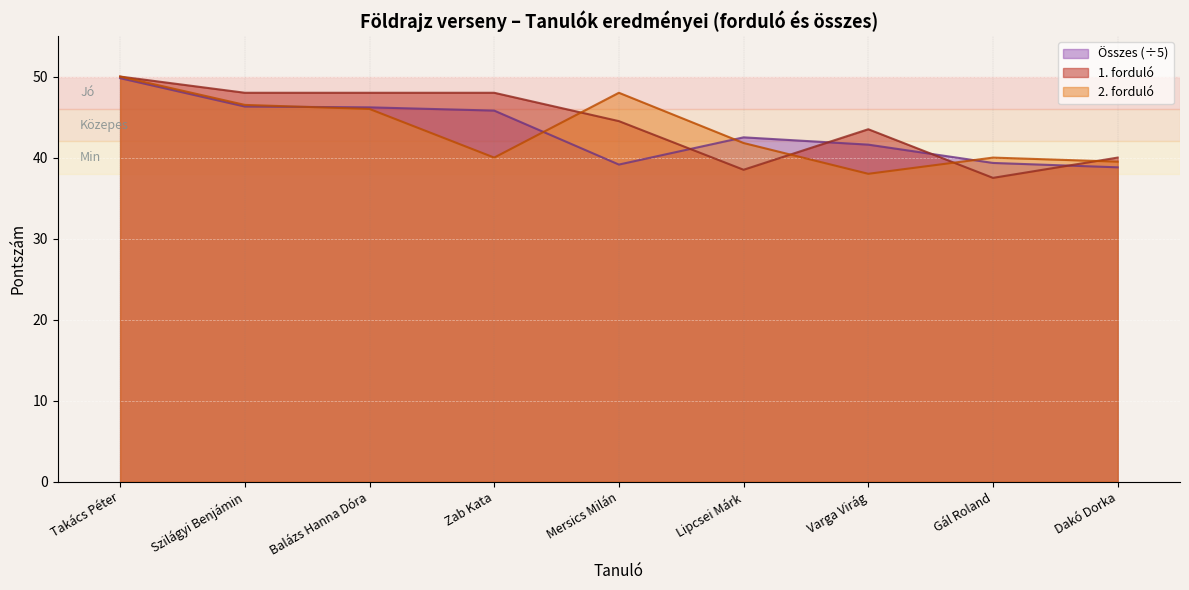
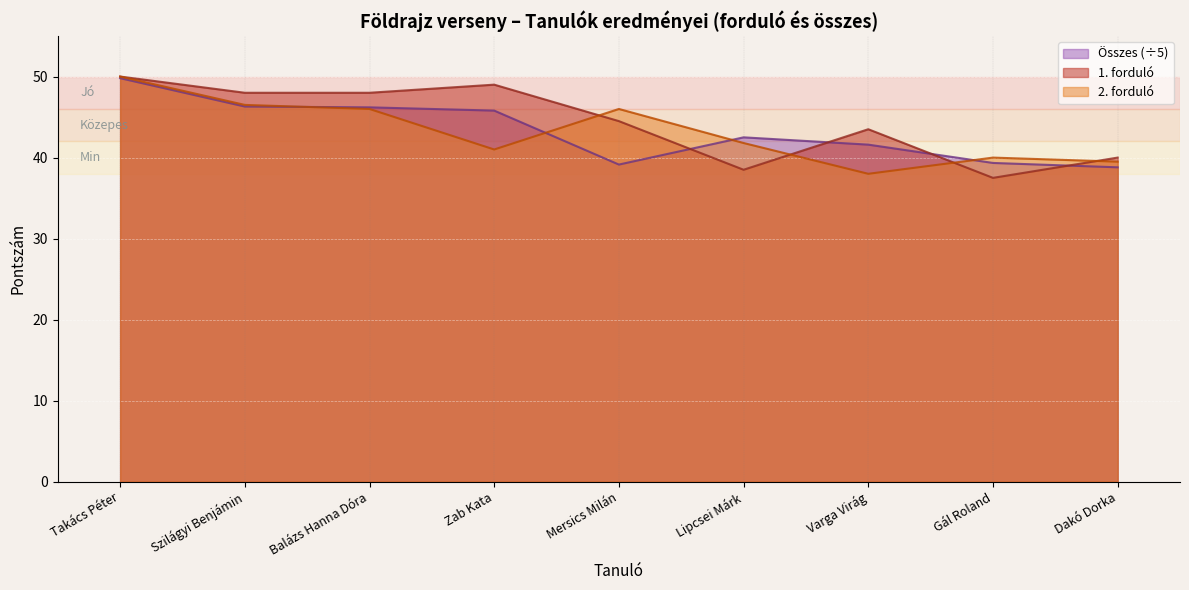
1. forduló, Zab Kata: 48 -> 49
2. forduló, Zab Kata: 40 -> 41
2. forduló, Mersics Milán: 48 -> 46
